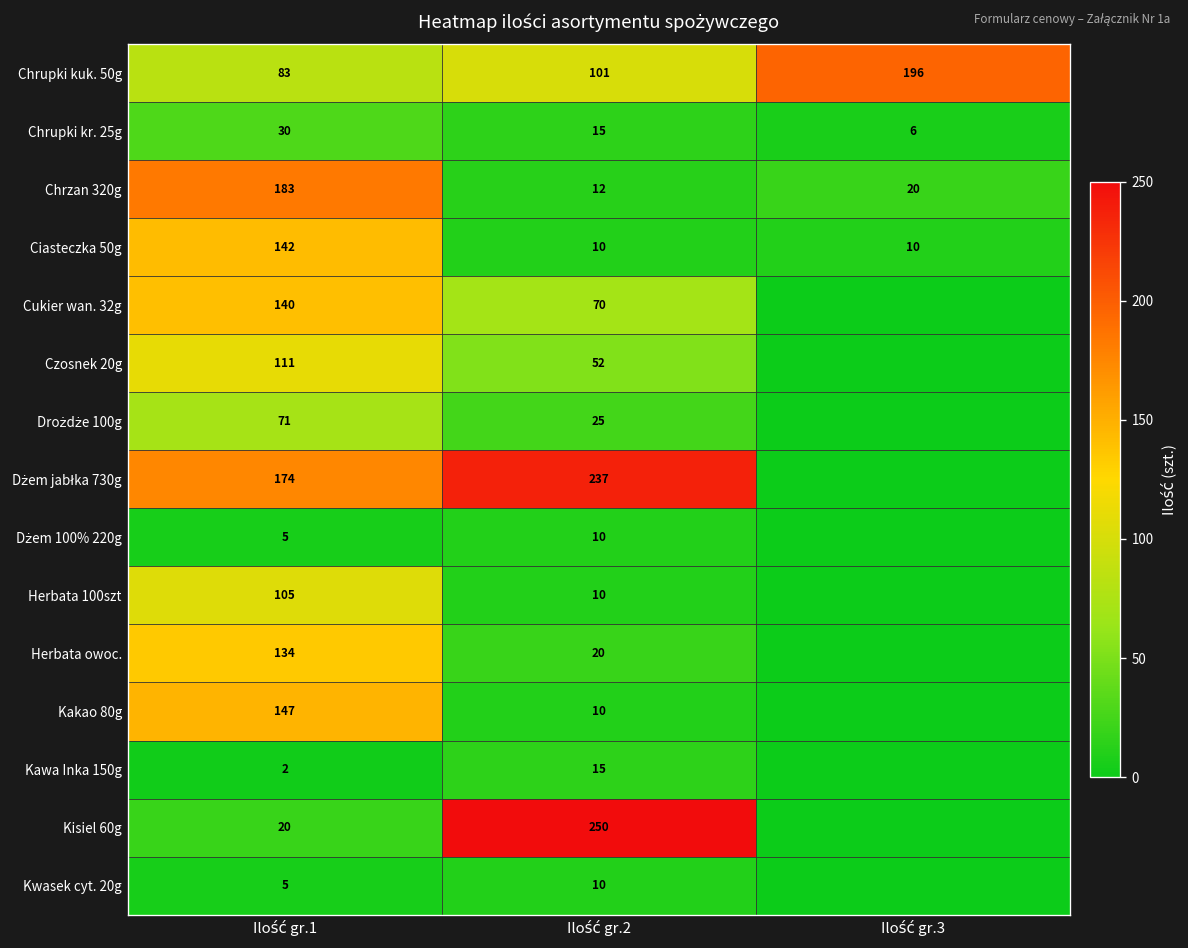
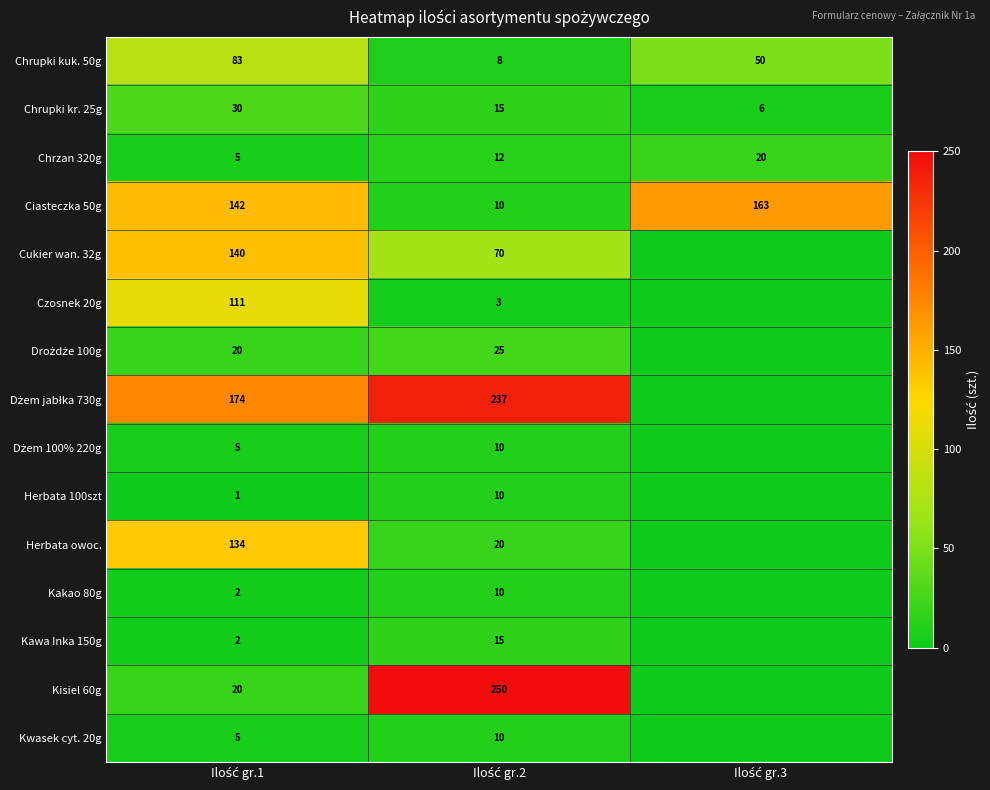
Chrupki kuk. 50g, Ilość gr.2: 101 -> 8
Chrupki kuk. 50g, Ilość gr.3: 196 -> 50
Chrzan 320g, Ilość gr.1: 183 -> 5
Ciasteczka 50g, Ilość gr.3: 10 -> 163
Czosnek 20g, Ilość gr.2: 52 -> 3
Drożdże 100g, Ilość gr.1: 71 -> 20
Herbata 100szt, Ilość gr.1: 105 -> 1
Kakao 80g, Ilość gr.1: 147 -> 2
